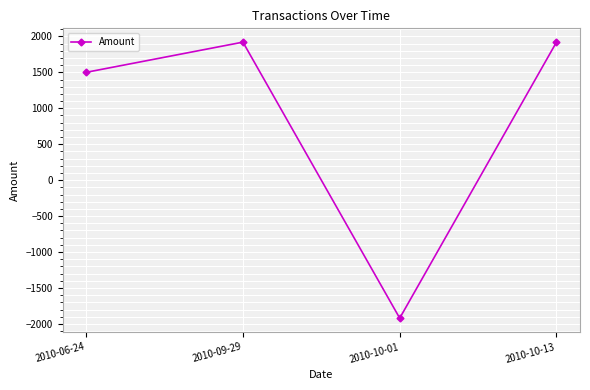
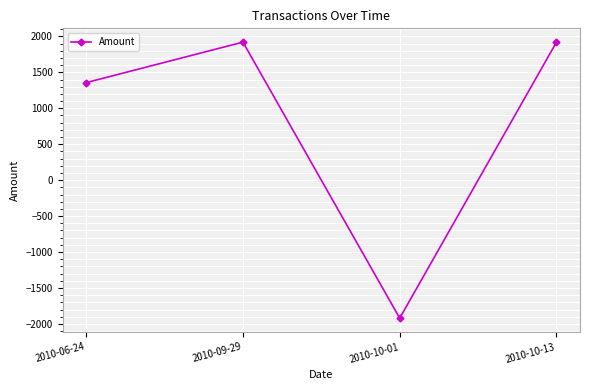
2010-06-24: 1500 -> 1400
